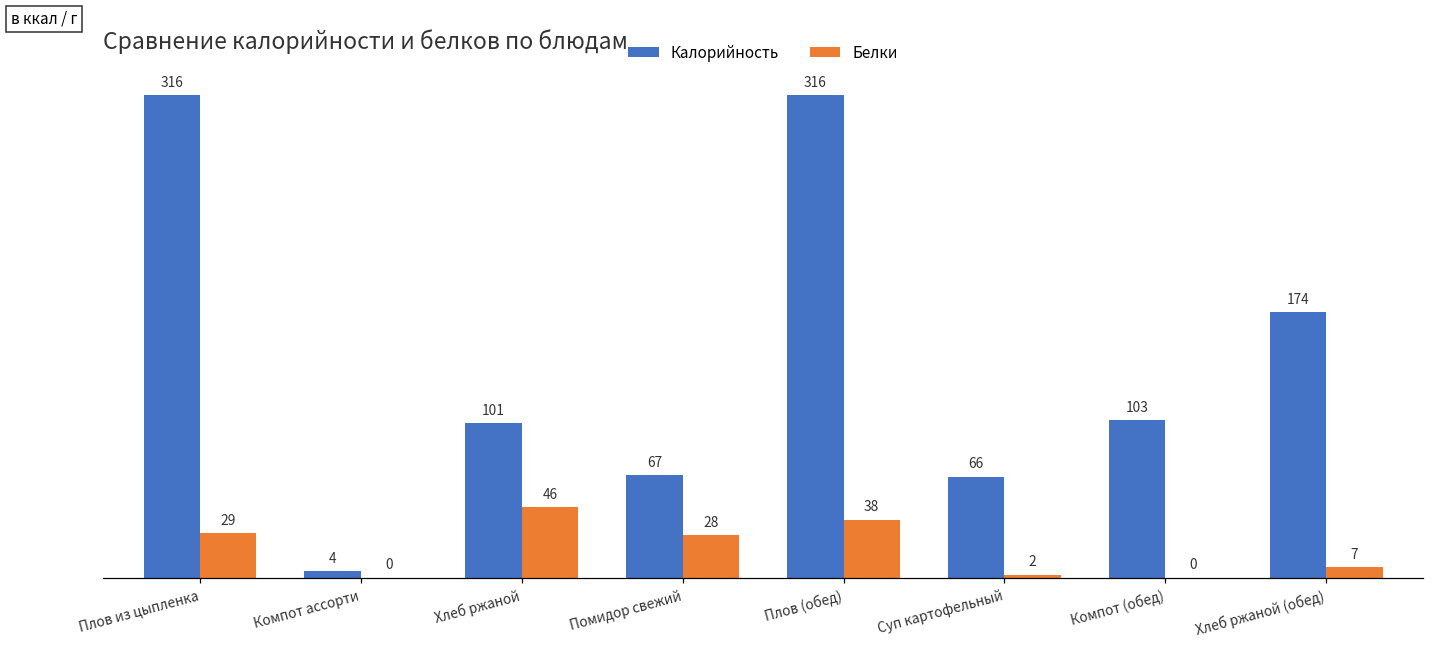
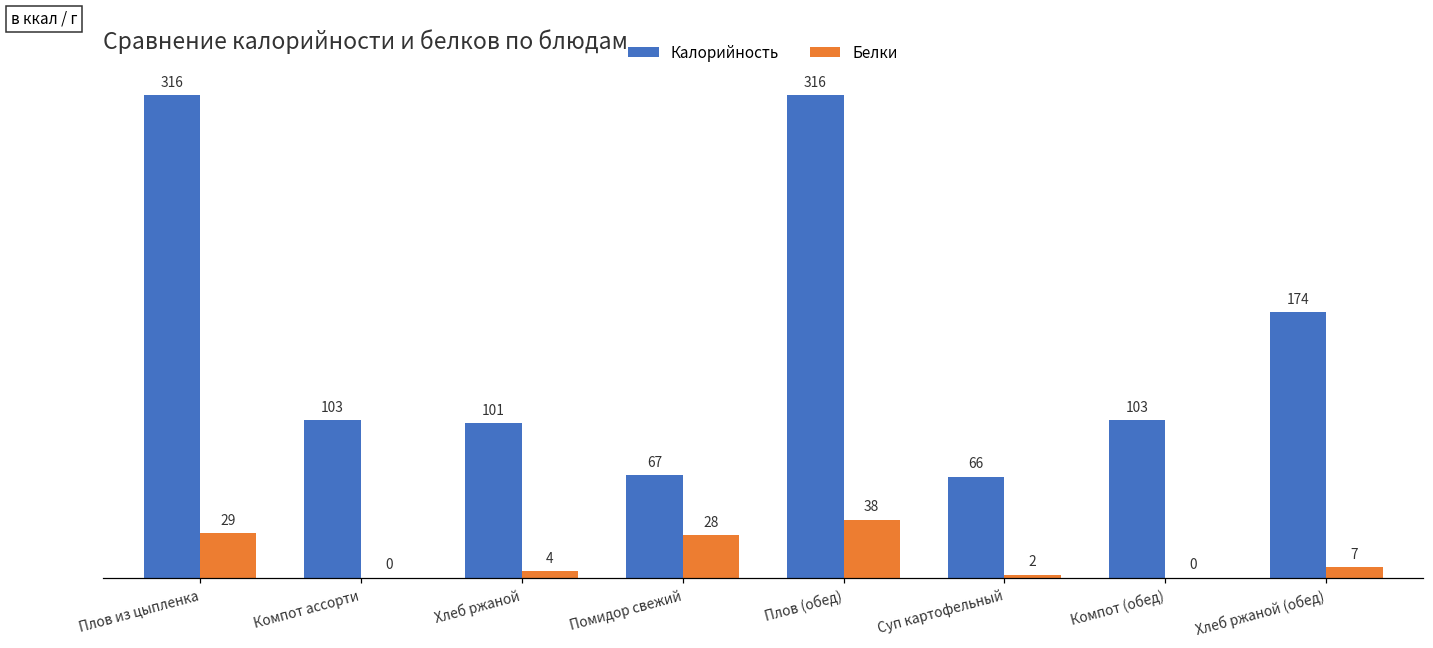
Калорийность, Компот ассорти: 4 -> 103
Белки, Хлеб ржаной: 46 -> 4
